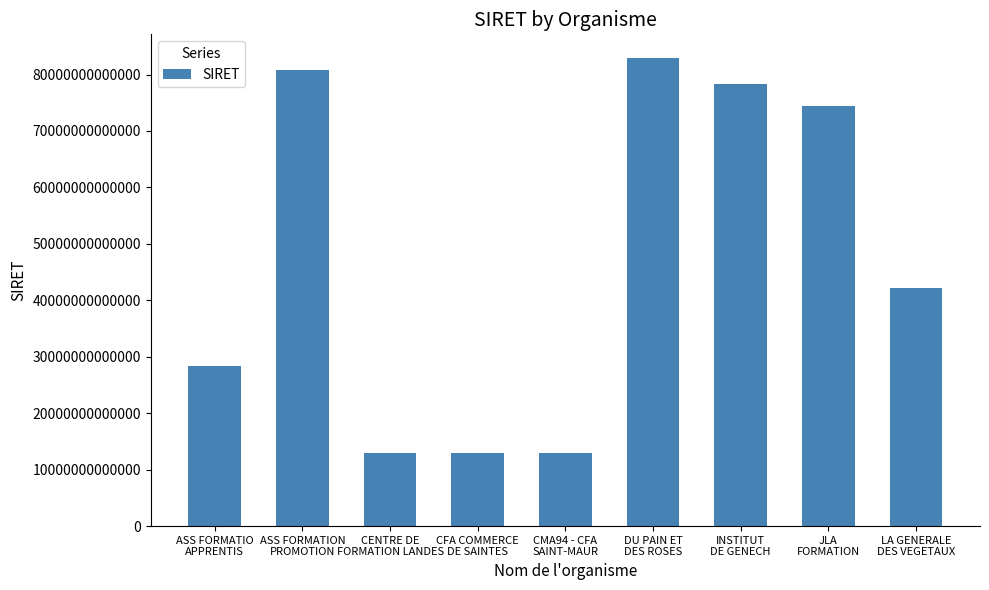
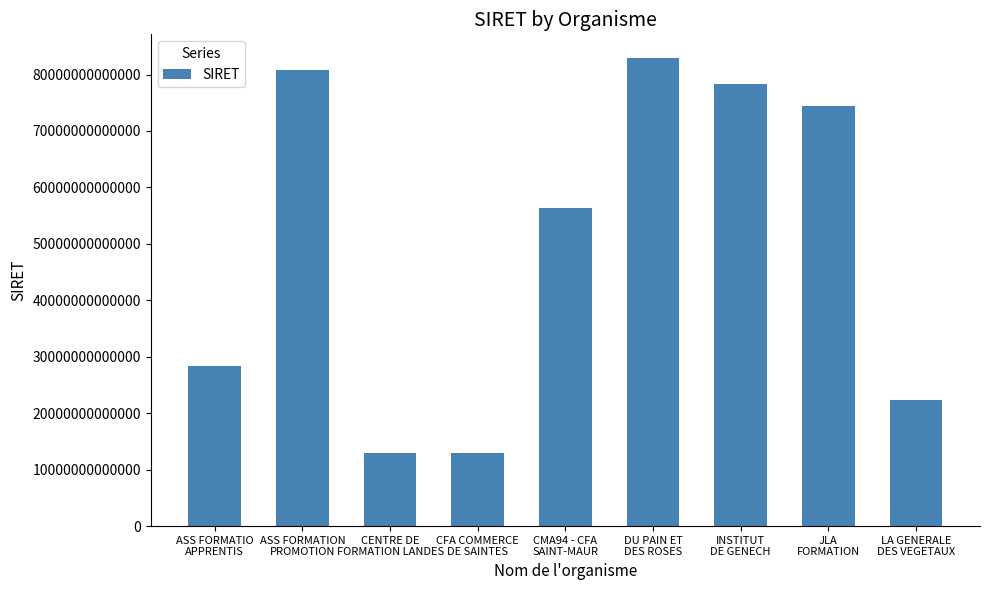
CMA94 - CFA SAINT-MAUR: 13000000000000 -> 56000000000000
LA GENERALE DES VEGETAUX: 42000000000000 -> 22000000000000
